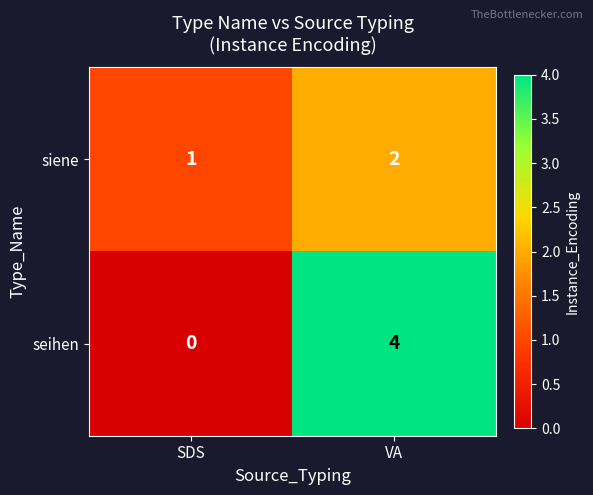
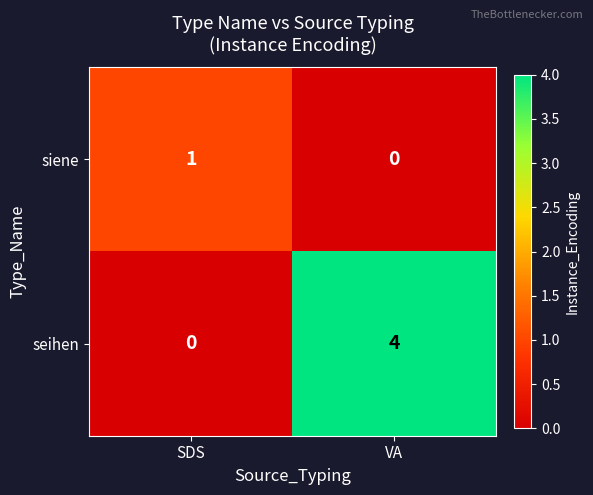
siene, VA: 2 -> 0
